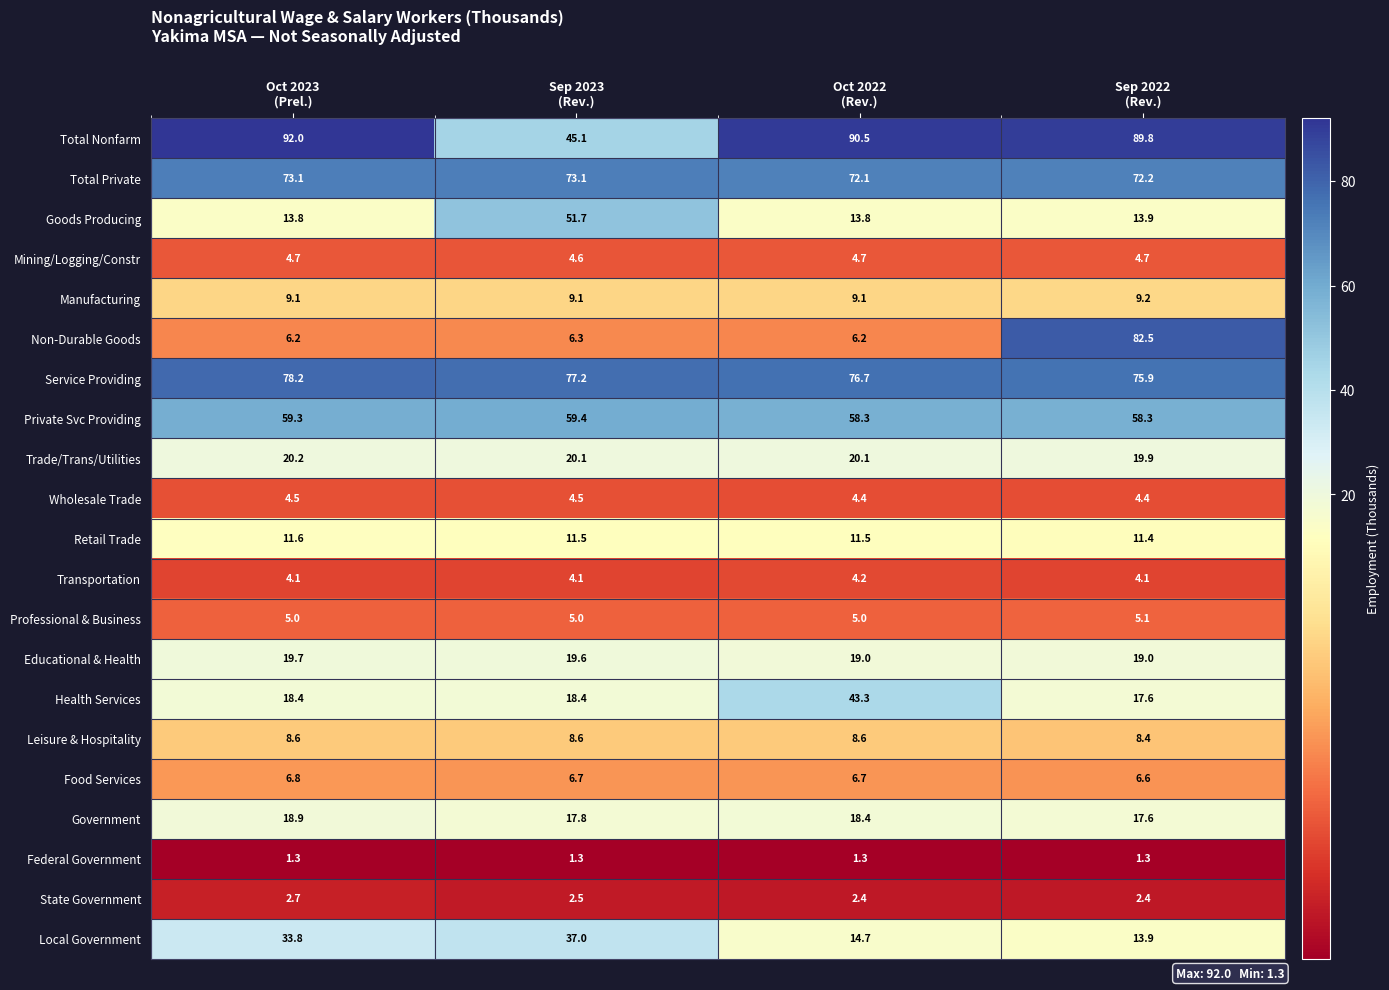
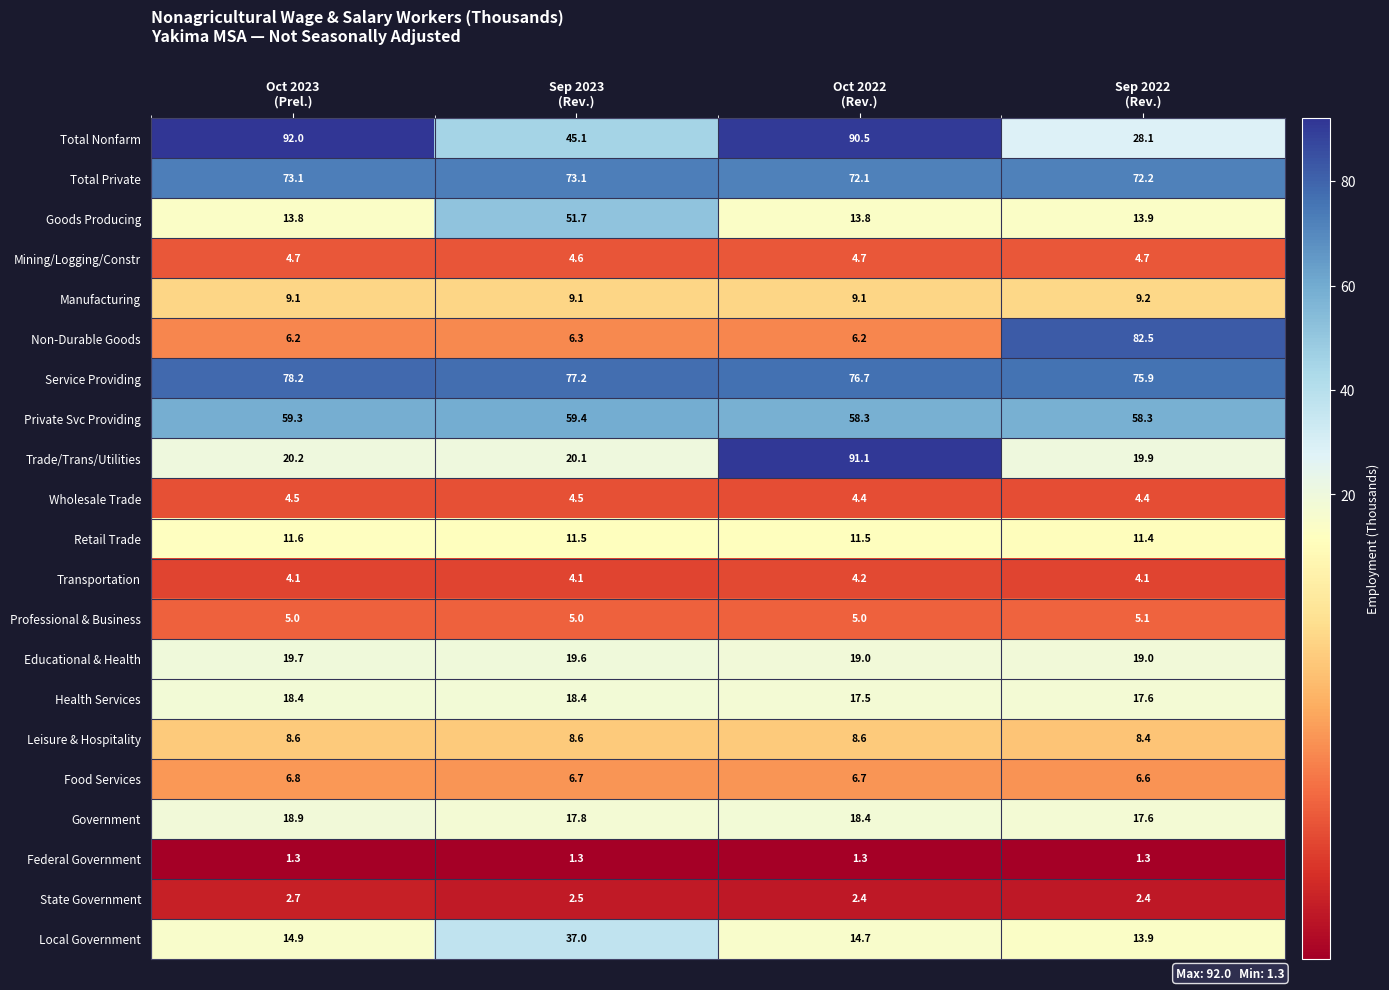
Total Nonfarm, Sep 2022 (Rev.): 89.8 -> 28.1
Trade/Trans/Utilities, Oct 2022 (Rev.): 20.1 -> 91.1
Health Services, Oct 2022 (Rev.): 43.3 -> 17.5
Local Government, Oct 2023 (Prel.): 33.8 -> 14.9
